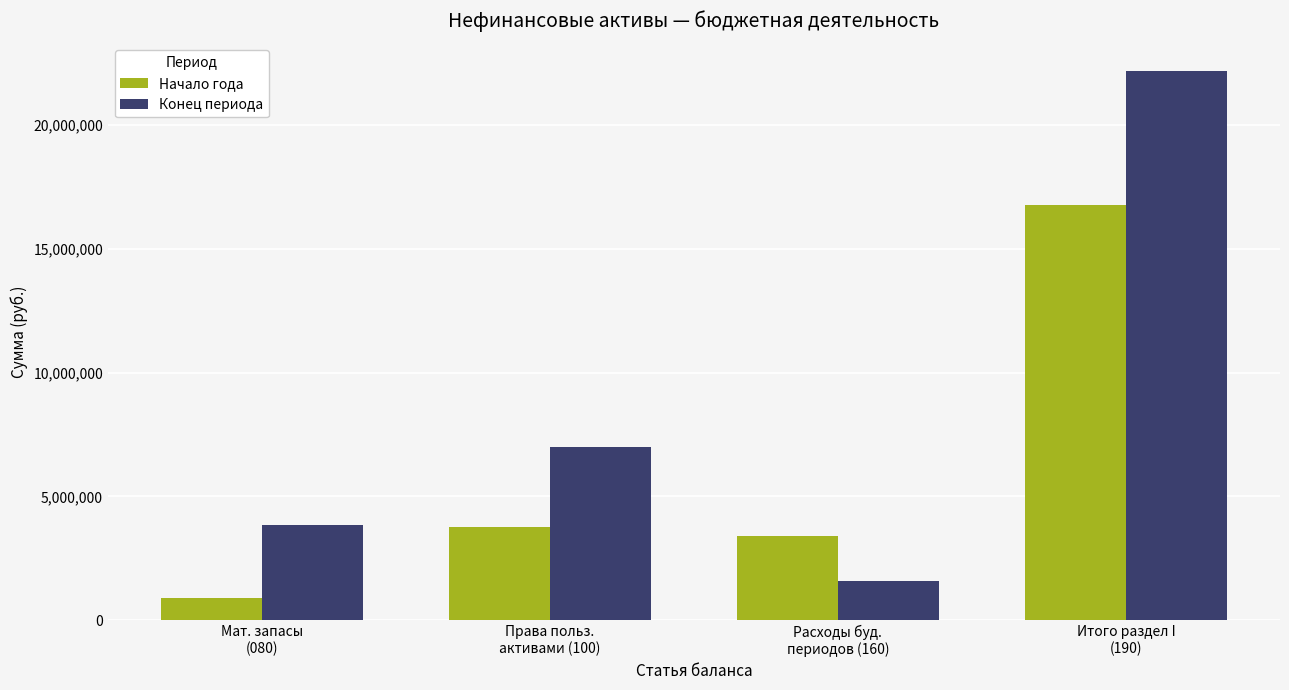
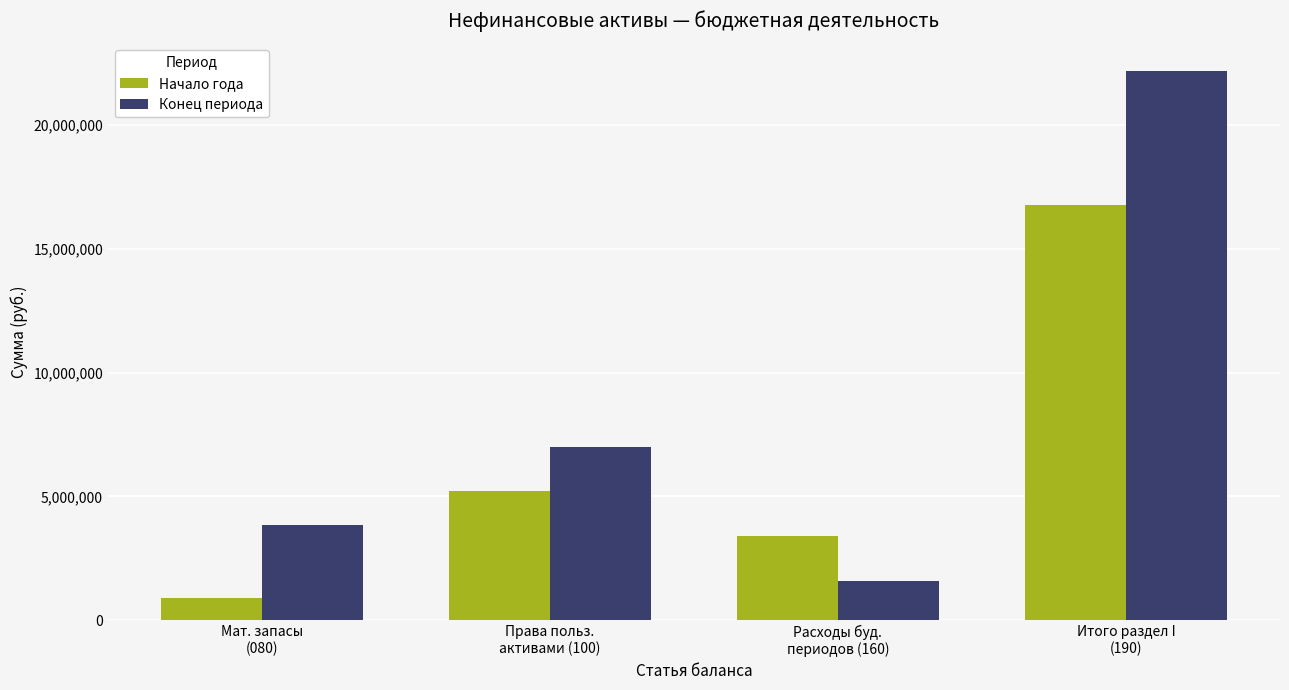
Начало года, Права польз. активами (100): 3,800,000 -> 5,200,000
